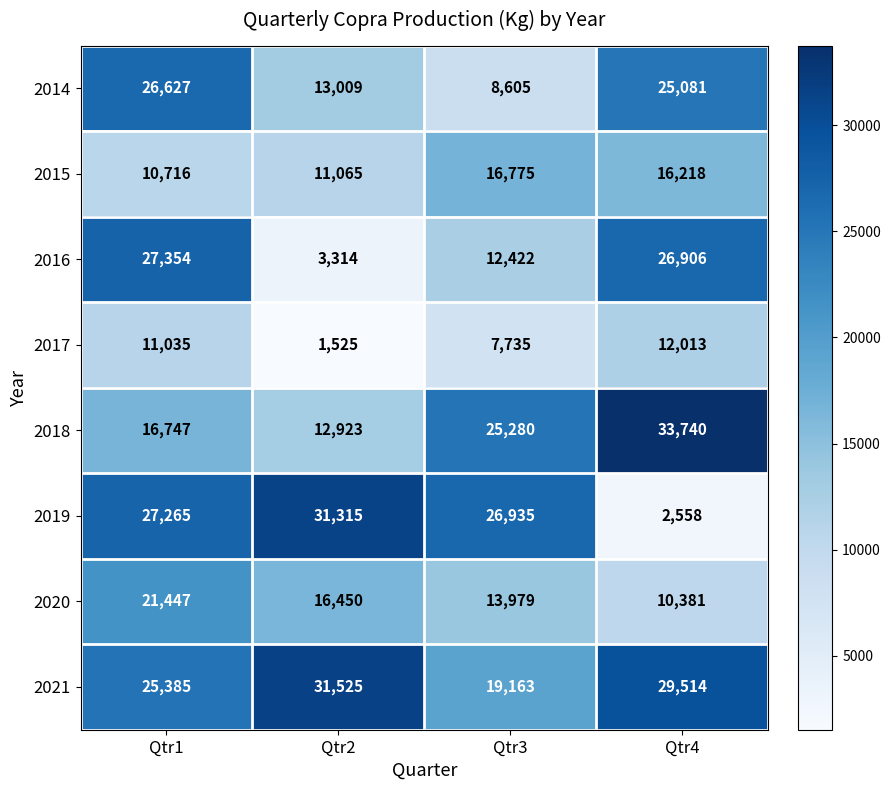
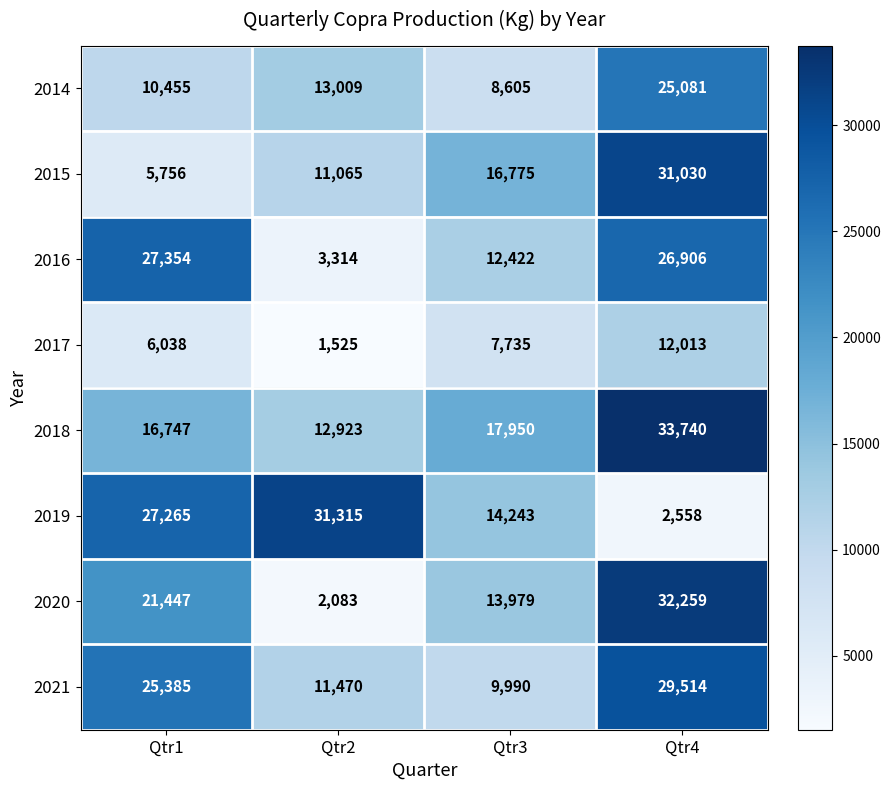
2014, Qtr1: 26,627 -> 10,455
2015, Qtr1: 10,716 -> 5,756
2015, Qtr4: 16,218 -> 31,030
2017, Qtr1: 11,035 -> 6,038
2018, Qtr3: 25,280 -> 17,950
2019, Qtr3: 26,935 -> 14,243
2020, Qtr2: 16,450 -> 2,083
2020, Qtr4: 10,381 -> 32,259
2021, Qtr2: 31,525 -> 11,470
2021, Qtr3: 19,163 -> 9,990
